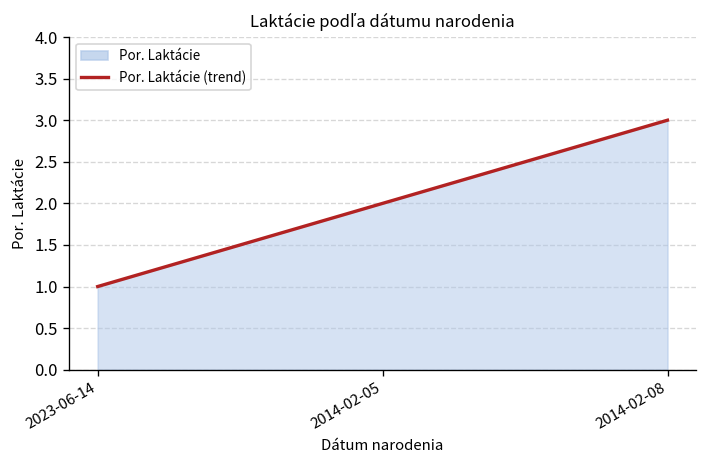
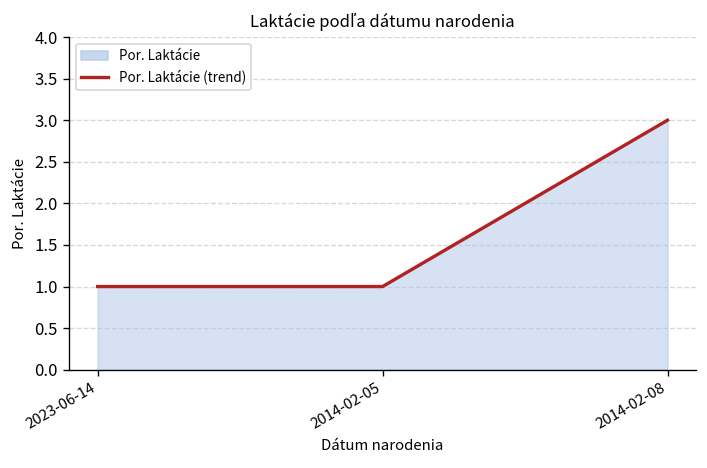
2014-02-05: 2 -> 1
